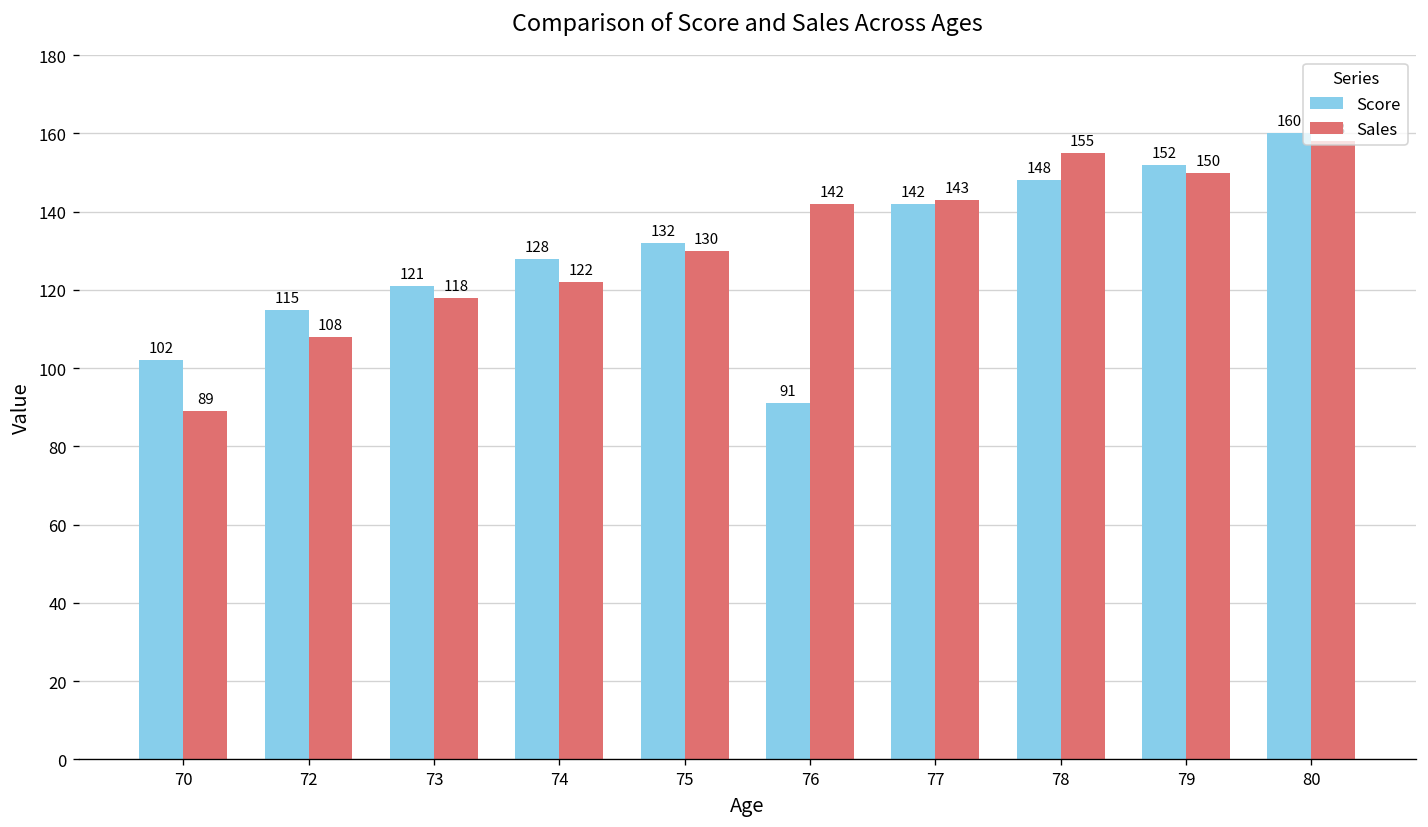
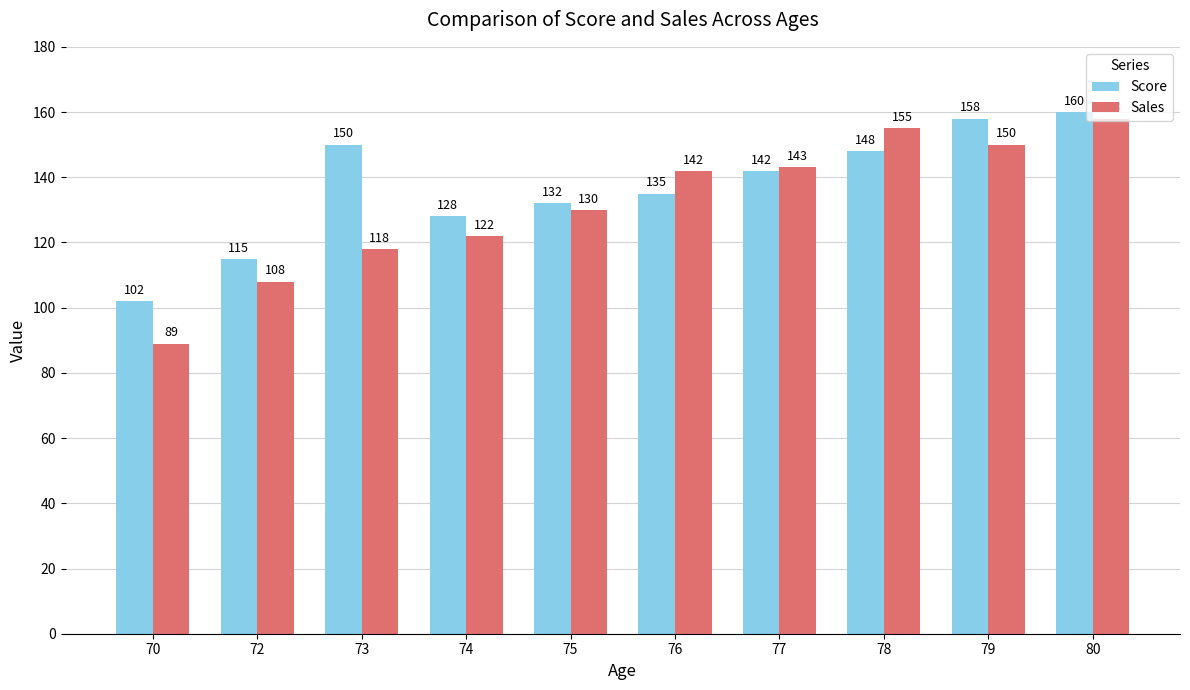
Score, 73: 121 -> 150
Score, 76: 91 -> 135
Score, 79: 152 -> 158
